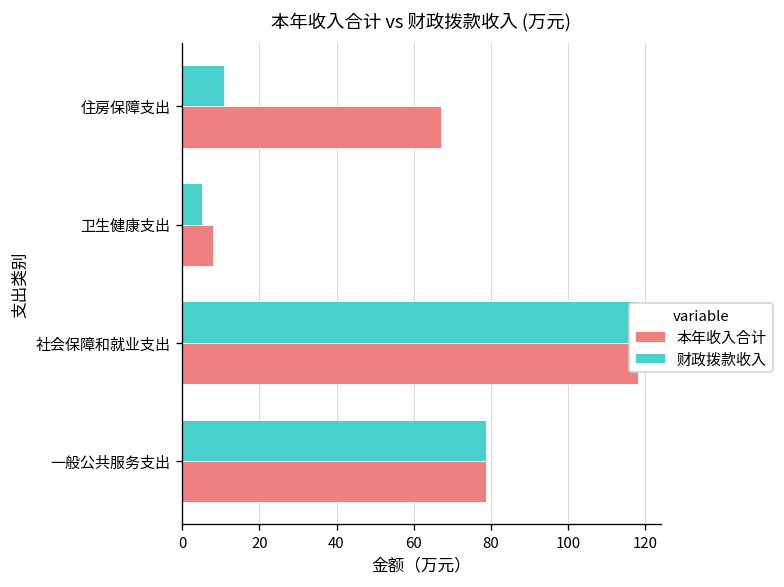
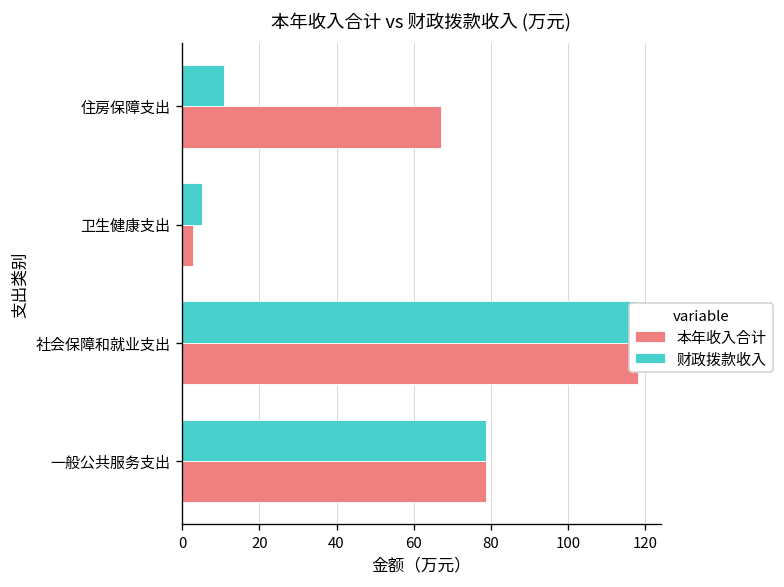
本年收入合计, 卫生健康支出: 8 -> 3
